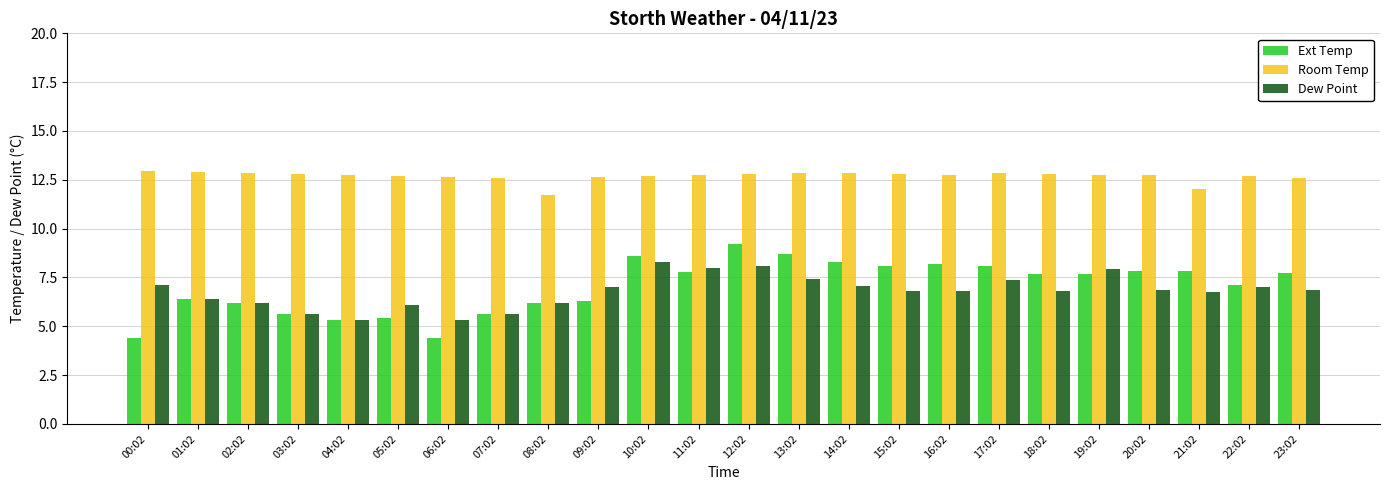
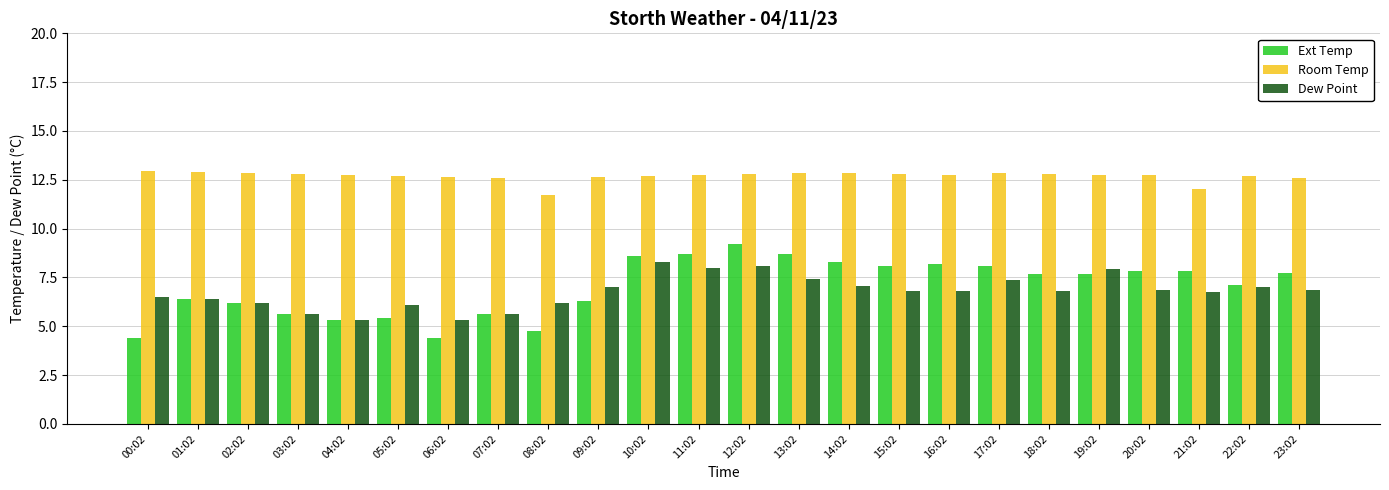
Dew Point, 00:02: 7.1 -> 6.5
Ext Temp, 08:02: 6.2 -> 4.7
Ext Temp, 11:02: 7.8 -> 8.7
